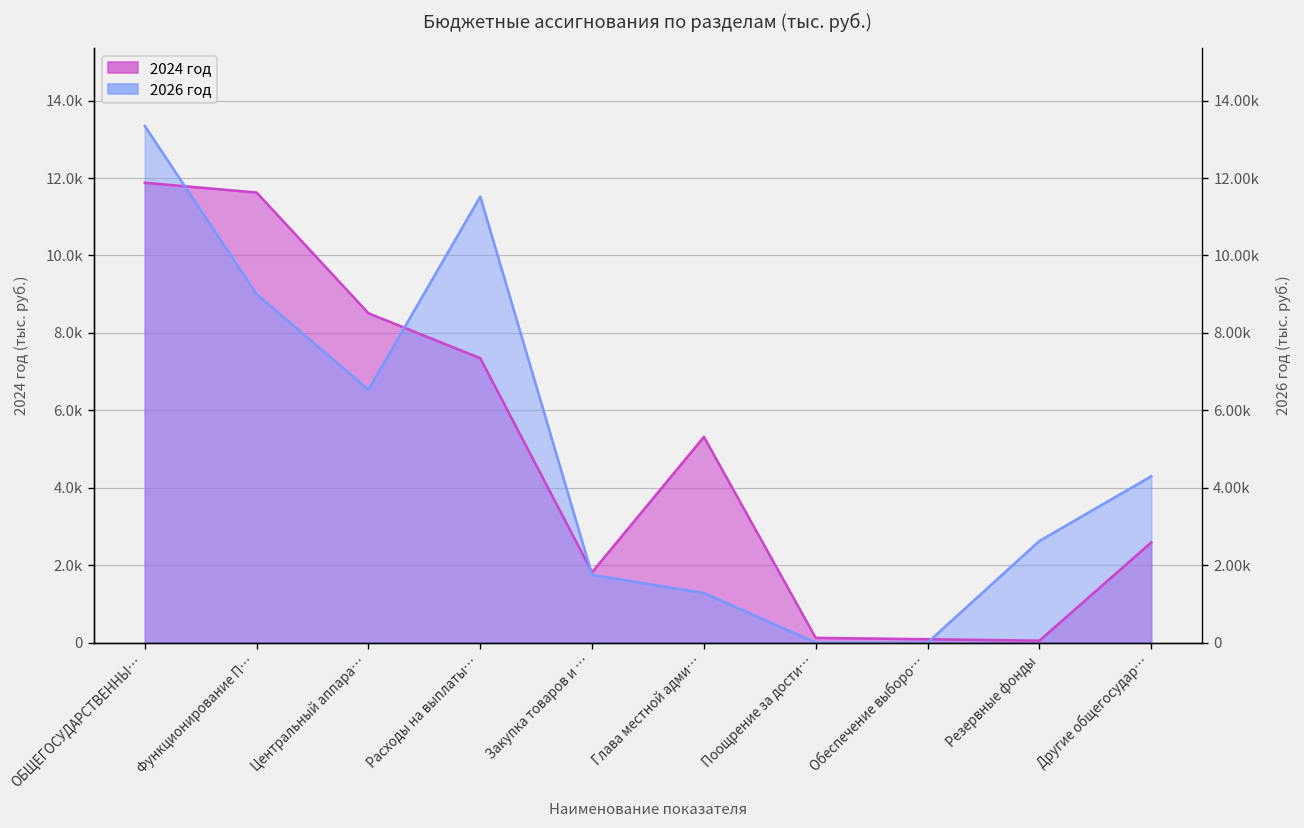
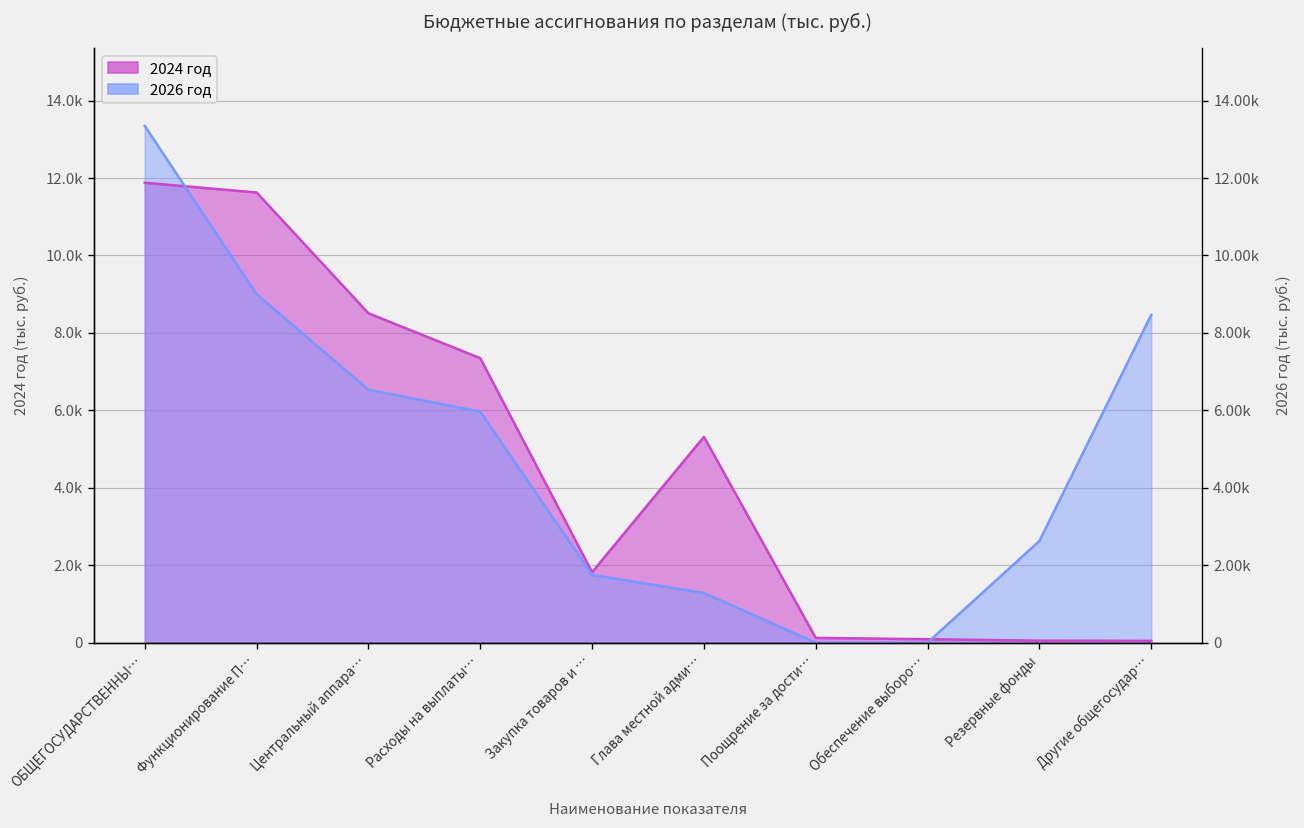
2026 год, Расходы на выплаты…: 11500 -> 6000
2024 год, Другие общегосудар…: 2600 -> 0
2026 год, Другие общегосудар…: 4300 -> 8500
